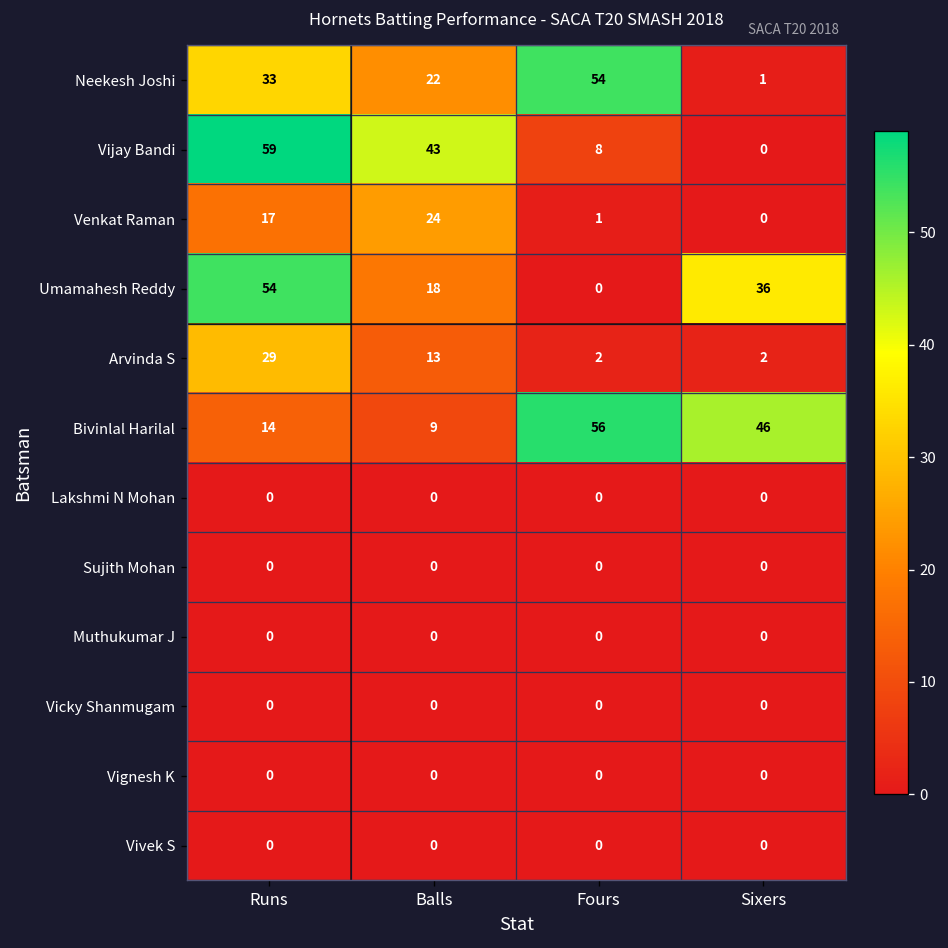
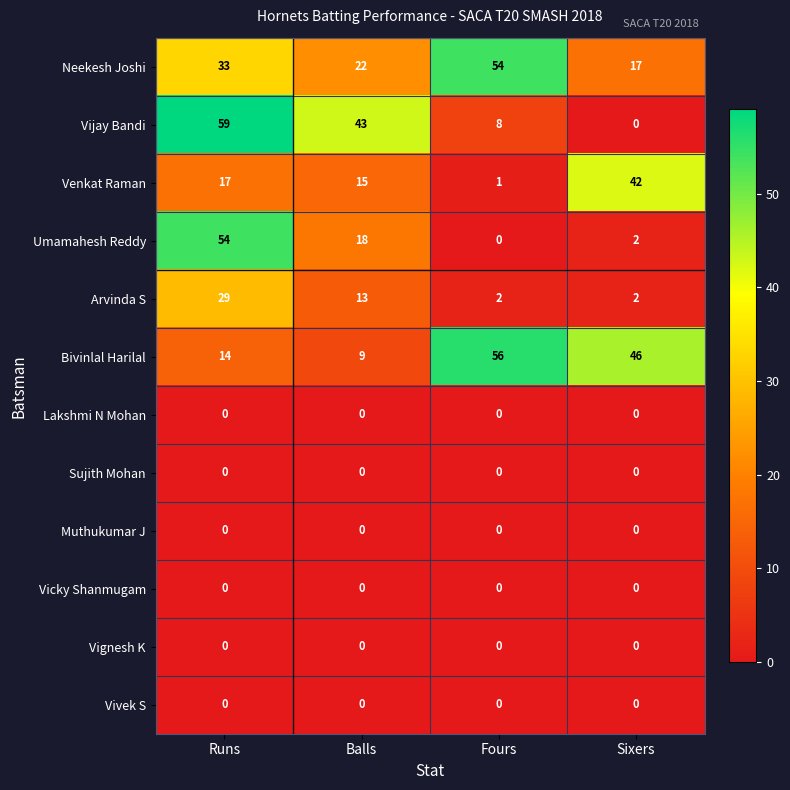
Neekesh Joshi, Sixers: 1 -> 17
Venkat Raman, Balls: 24 -> 15
Venkat Raman, Sixers: 0 -> 42
Umamahesh Reddy, Sixers: 36 -> 2
